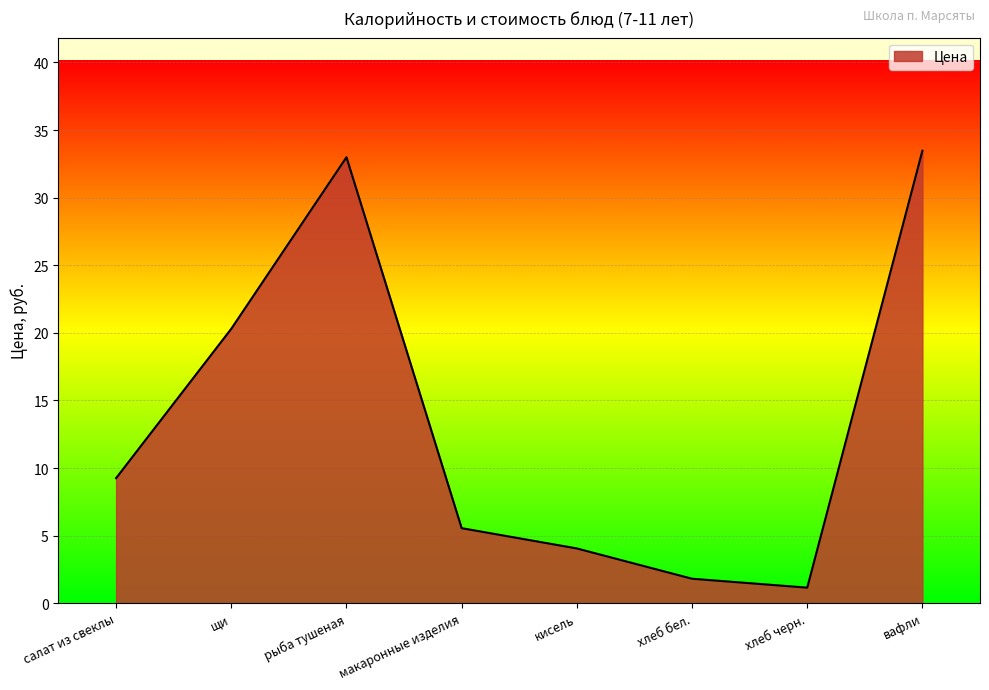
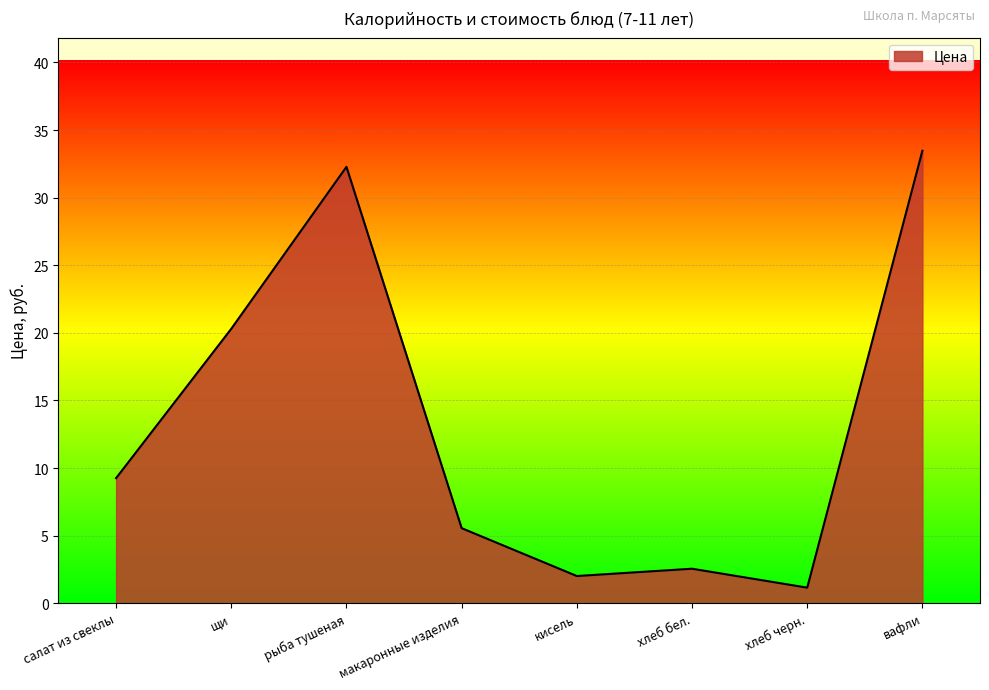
рыба тушеная: 33.0 -> 32.3
кисель: 4.1 -> 2.0
хлеб бел.: 1.8 -> 2.6
